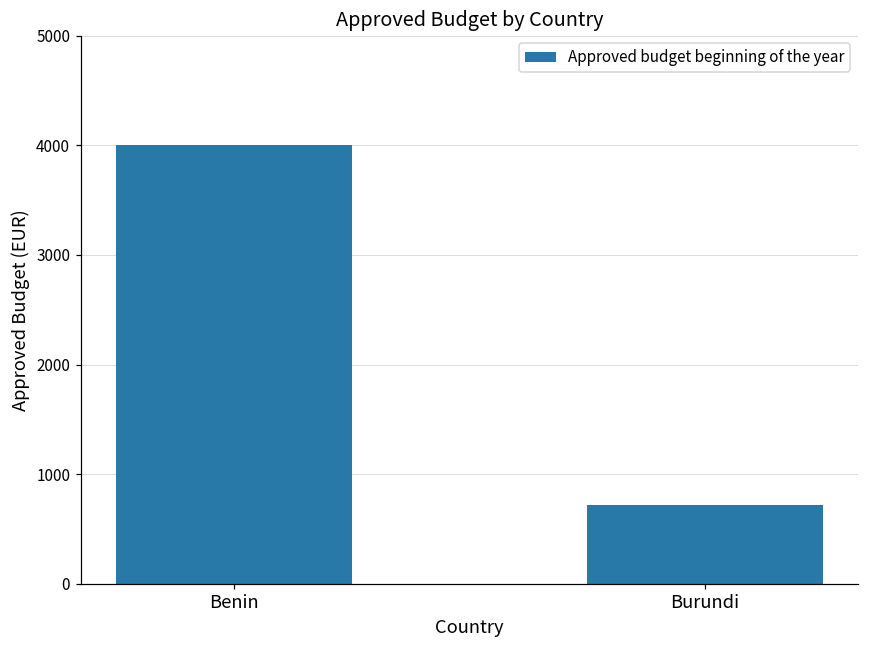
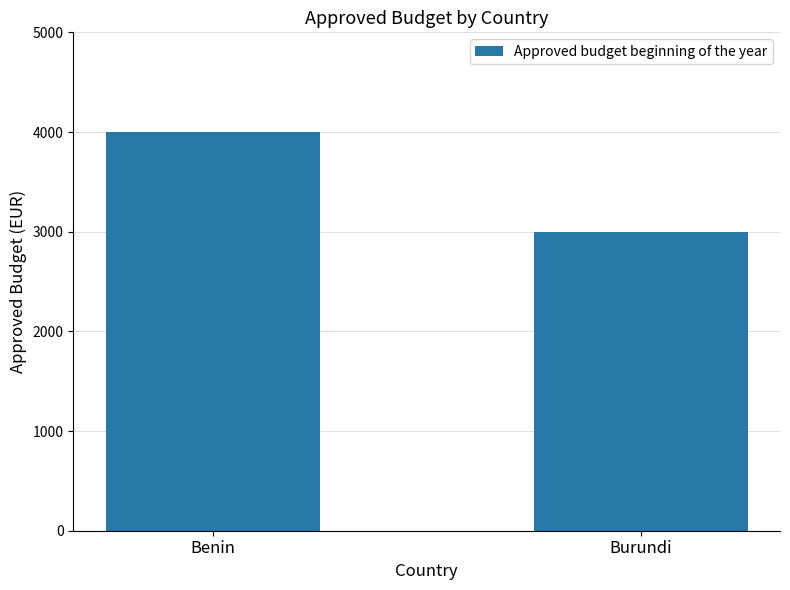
Burundi: 700 -> 3000
